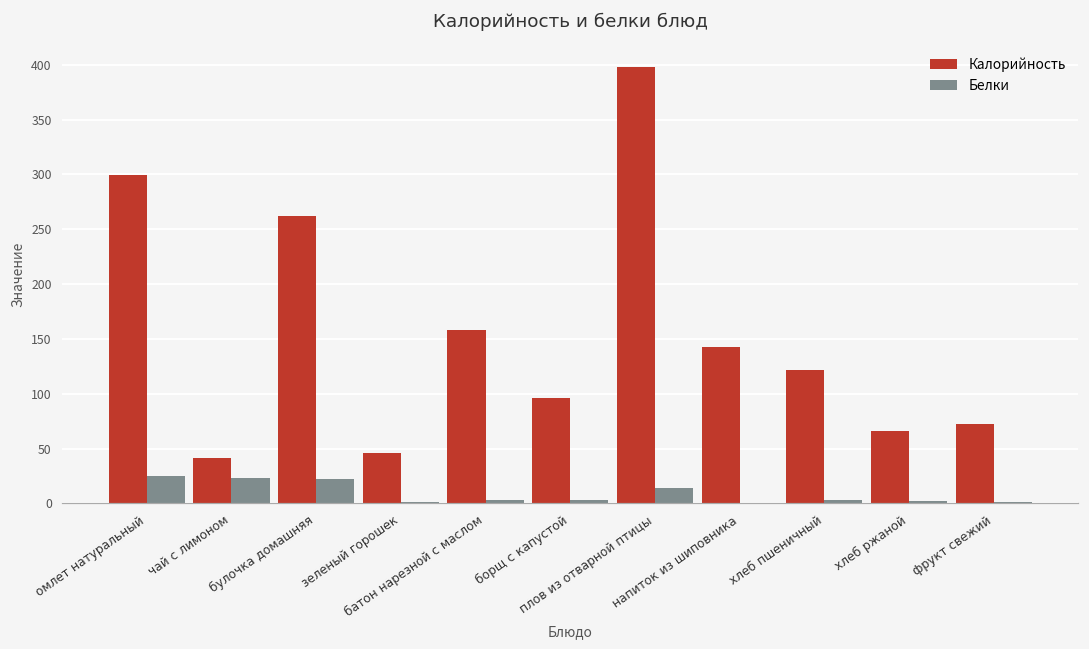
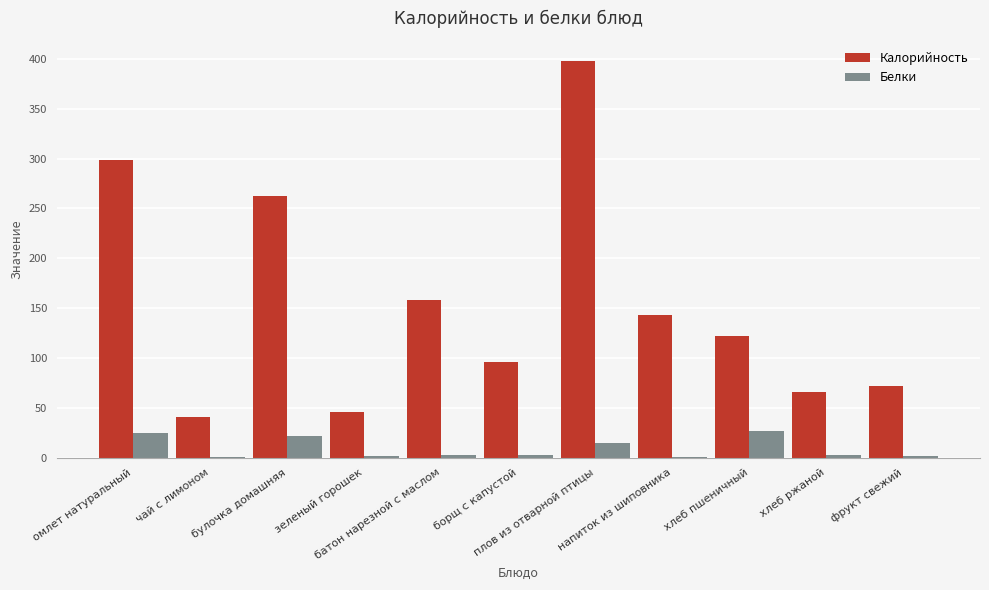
Белки, чай с лимоном: 20 -> 0
Белки, хлеб пшеничный: 0 -> 30
